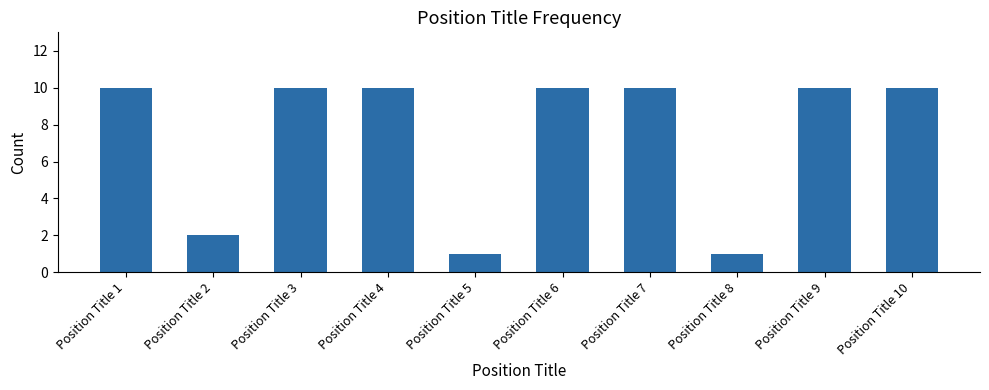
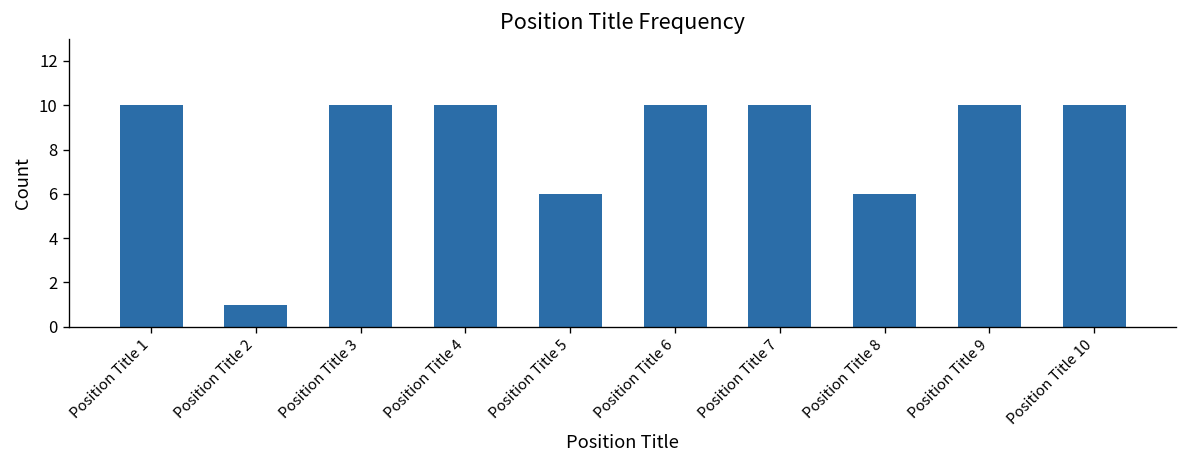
Position Title 2: 2 -> 1
Position Title 5: 1 -> 6
Position Title 8: 1 -> 6
